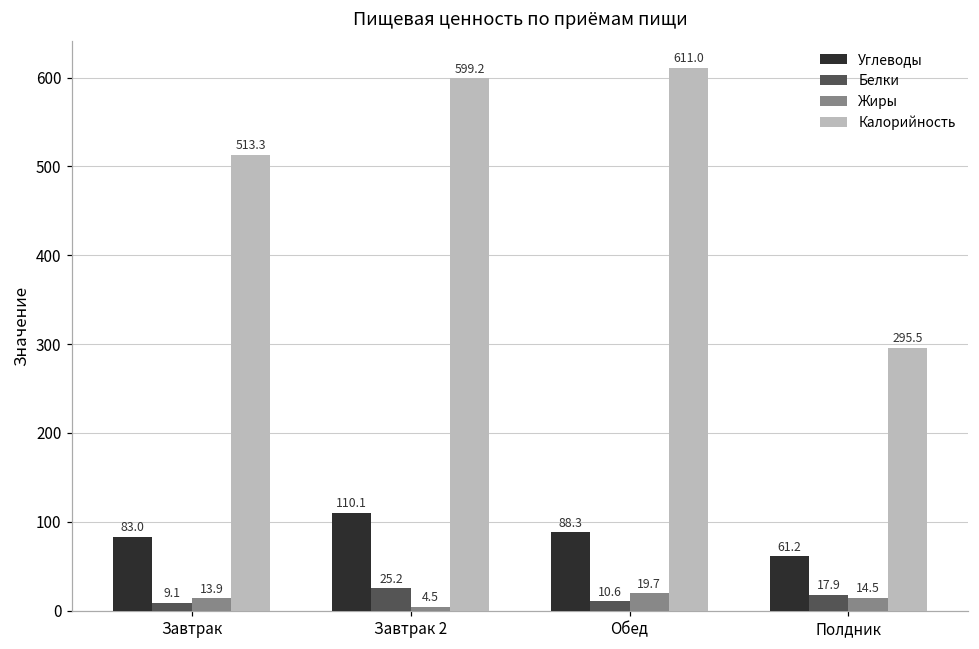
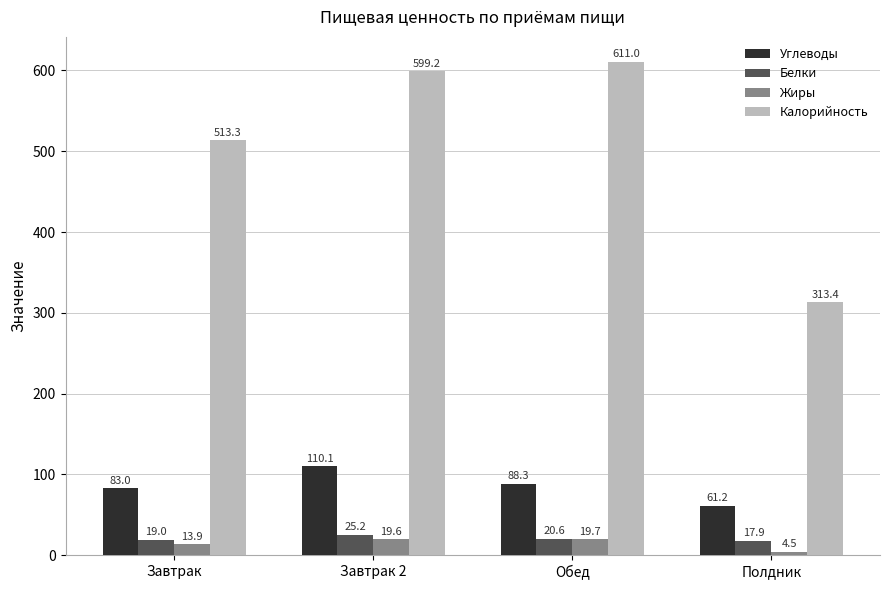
Белки, Завтрак: 9.1 -> 19.0
Жиры, Завтрак 2: 4.5 -> 19.6
Белки, Обед: 10.6 -> 20.6
Жиры, Полдник: 14.5 -> 4.5
Калорийность, Полдник: 295.5 -> 313.4
